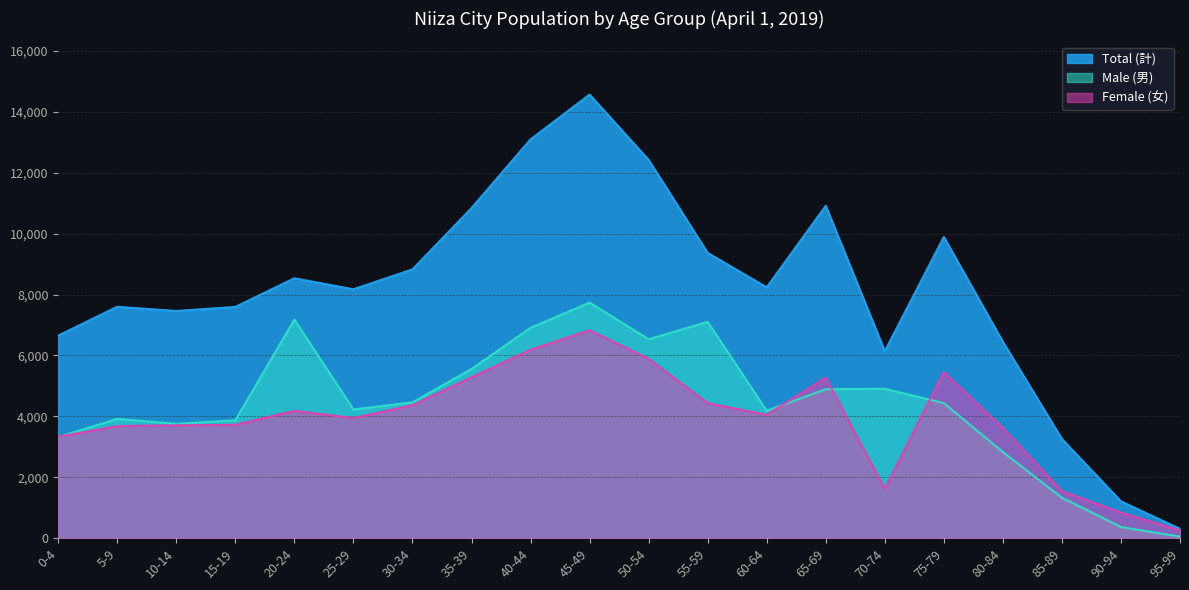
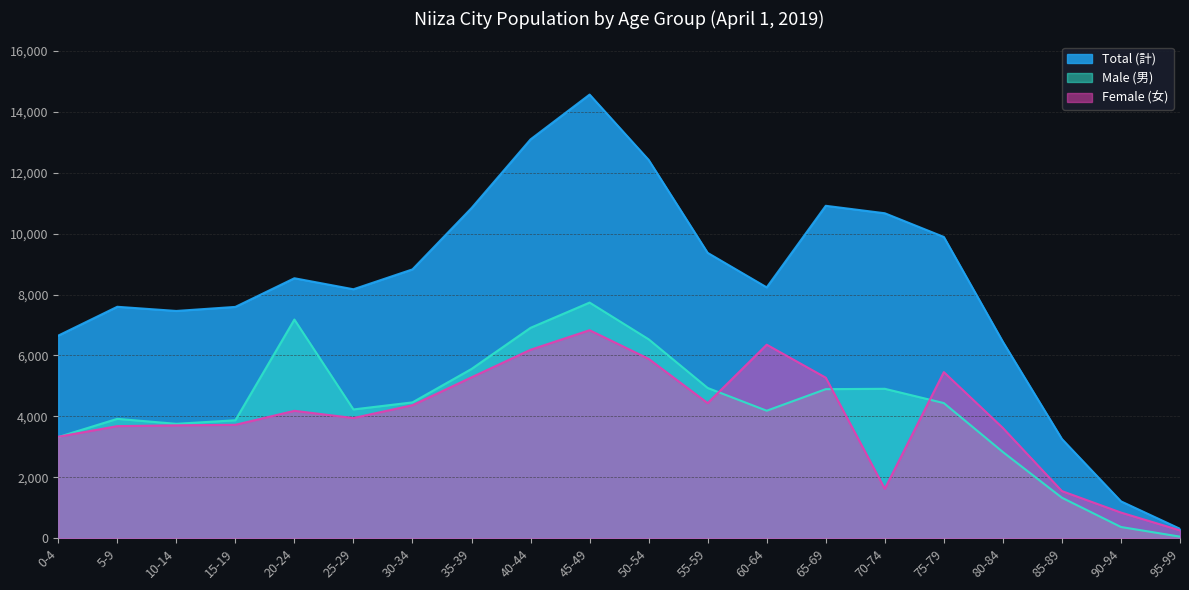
Male (男), 55-59: 7,100 -> 4,900
Female (女), 60-64: 4,100 -> 6,400
Total (計), 70-74: 6,100 -> 10,700
